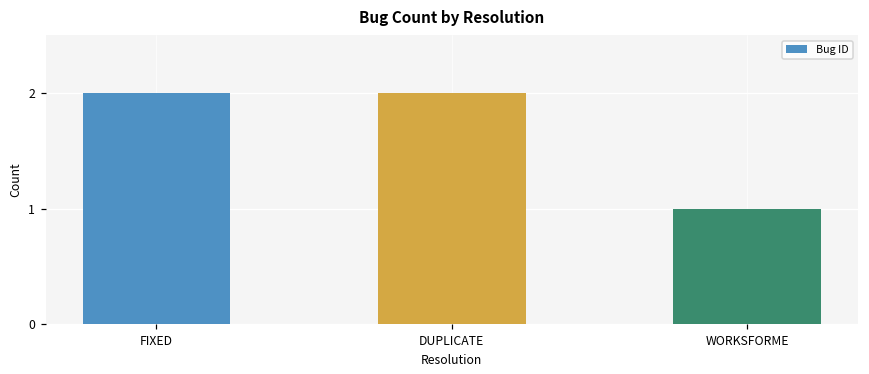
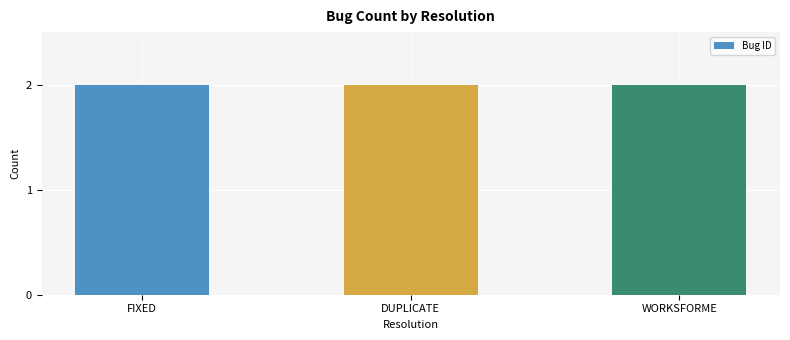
WORKSFORME: 1 -> 2
